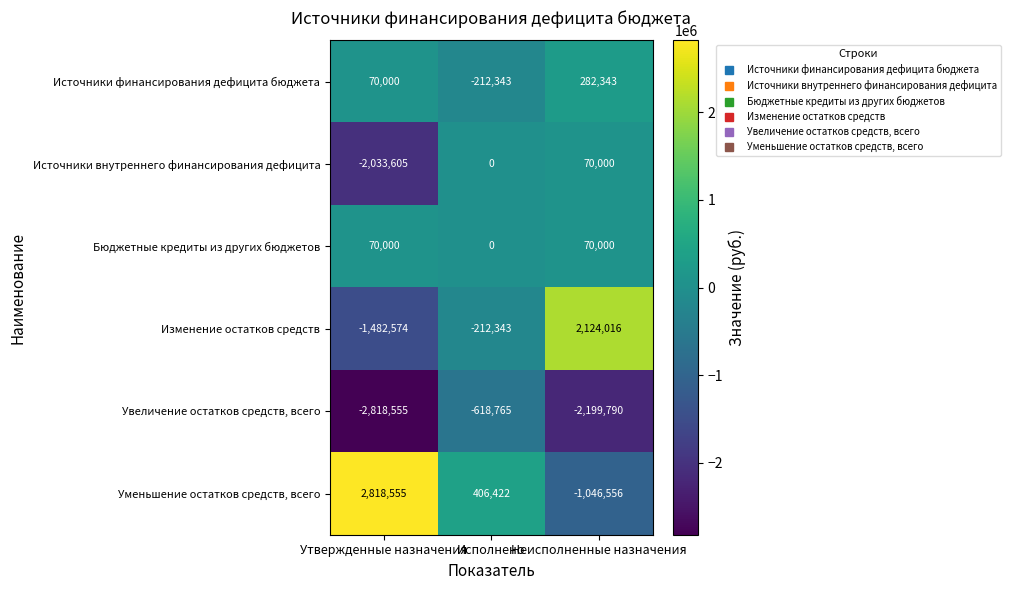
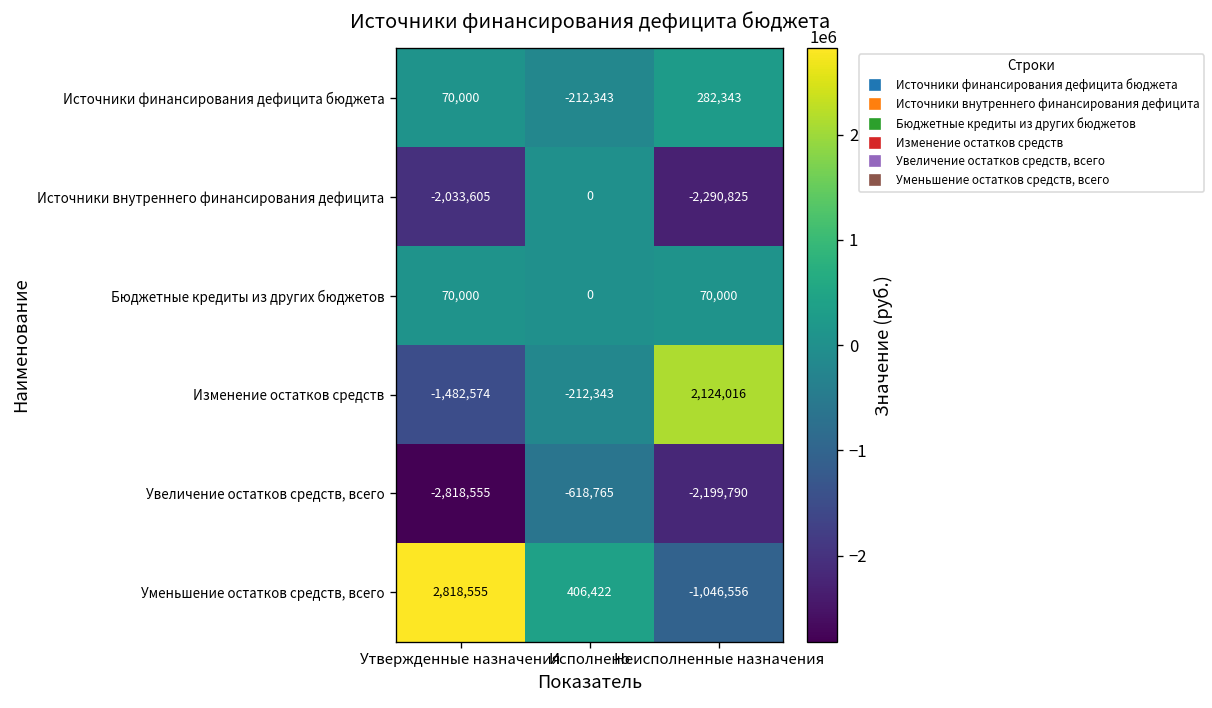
Источники внутреннего финансирования дефицита, Неисполненные назначения: 70,000 -> -2,290,825
